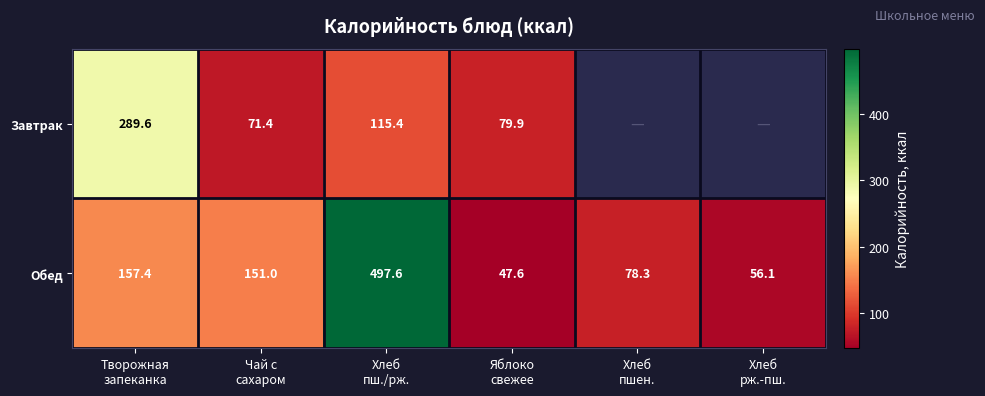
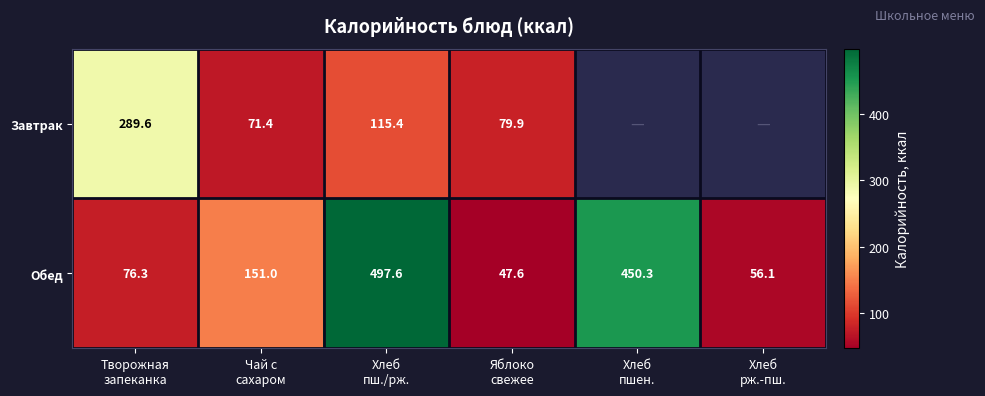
Обед, Творожная запеканка: 157.4 -> 76.3
Обед, Хлеб пшен.: 78.3 -> 450.3
